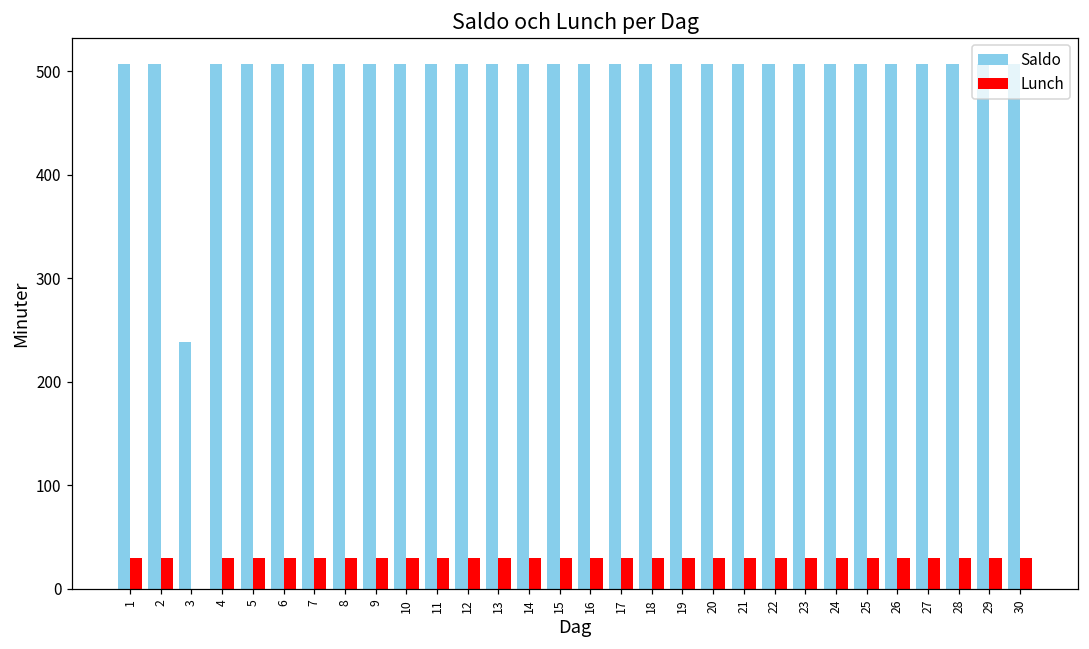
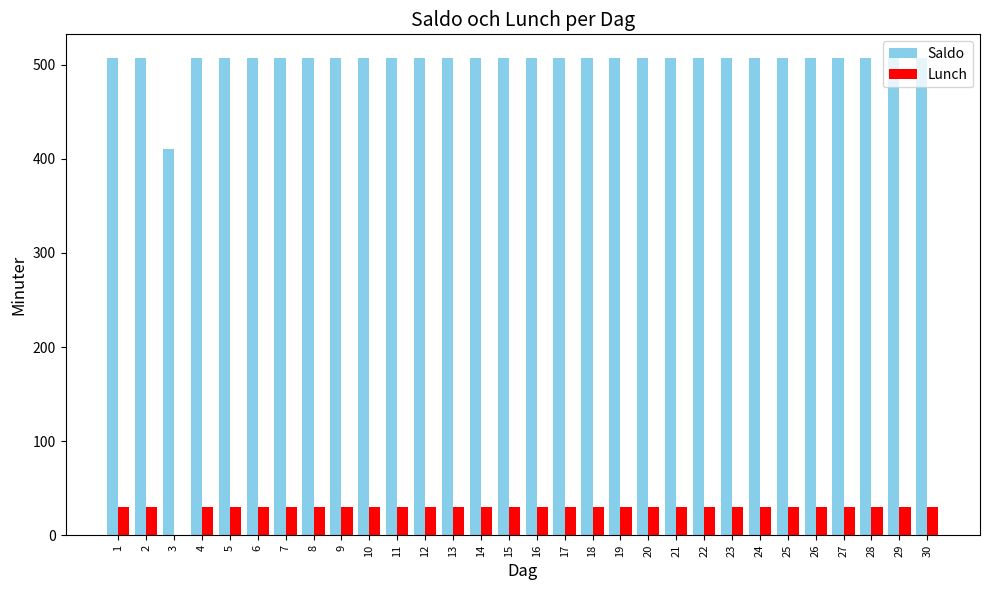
Saldo, 3: 240 -> 410
